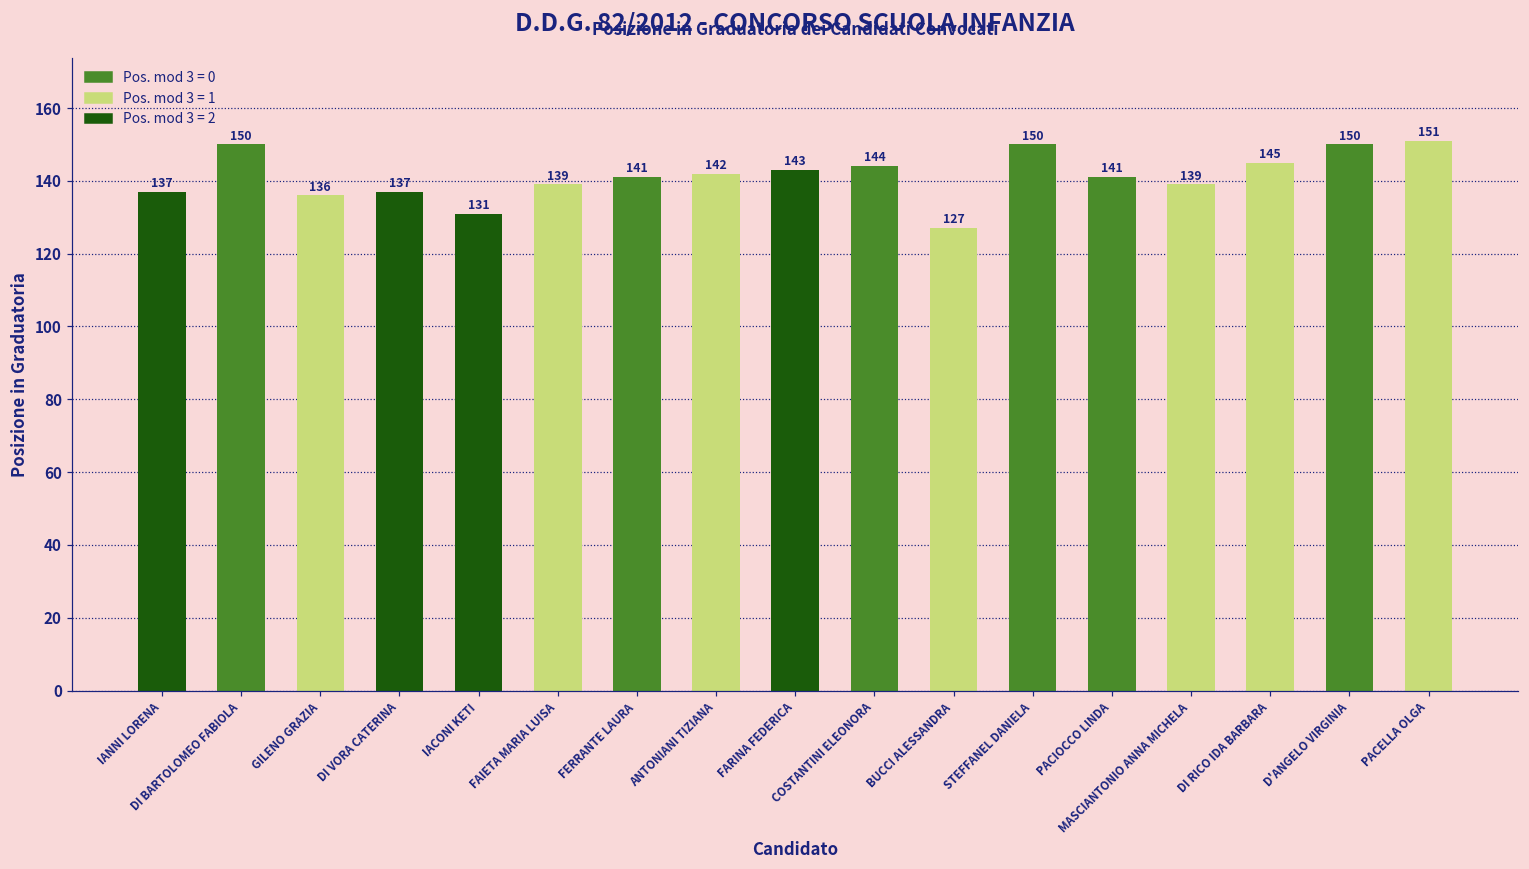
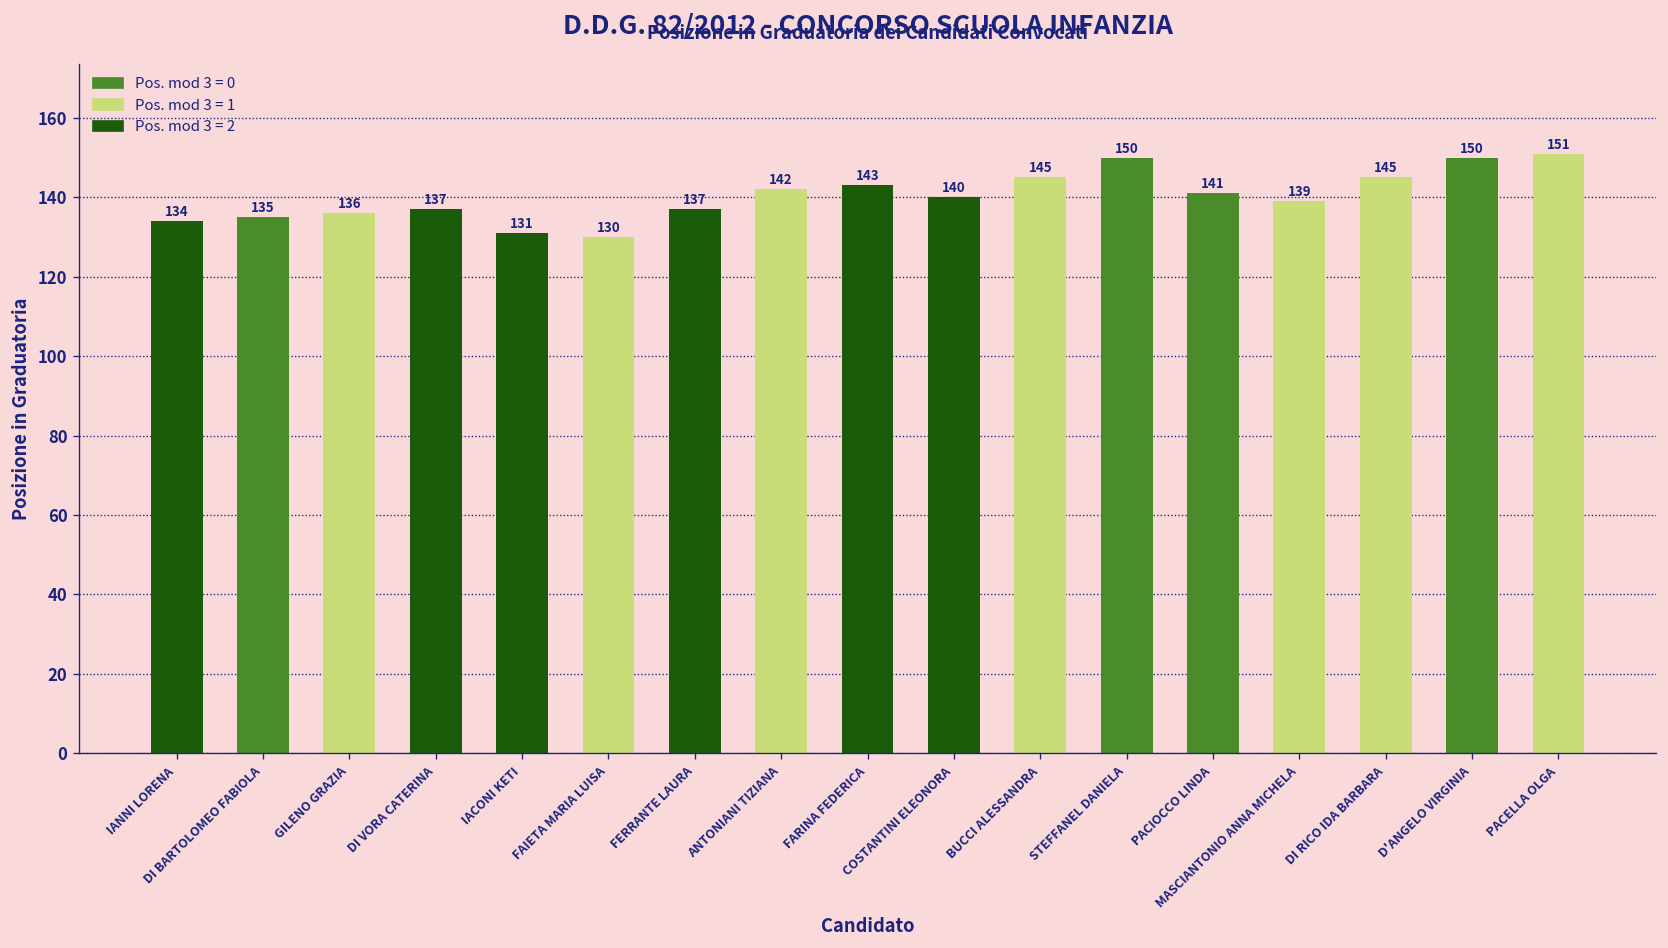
IANNI LORENA: 137 -> 134
DI BARTOLOMEO FABIOLA: 150 -> 135
FAIETA MARIA LUISA: 139 -> 130
FERRANTE LAURA: 141 -> 137
COSTANTINI ELEONORA: 144 -> 140
BUCCI ALESSANDRA: 127 -> 145
